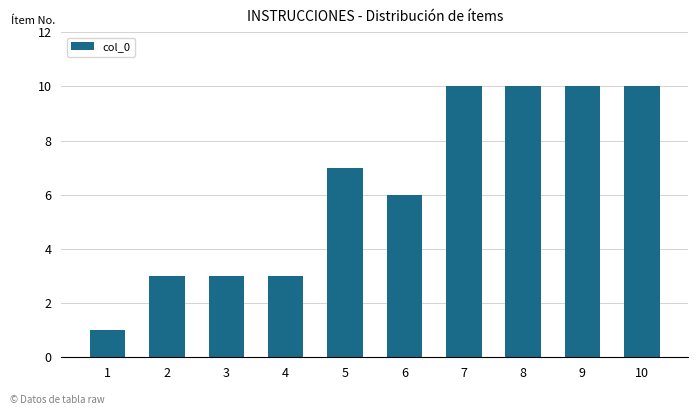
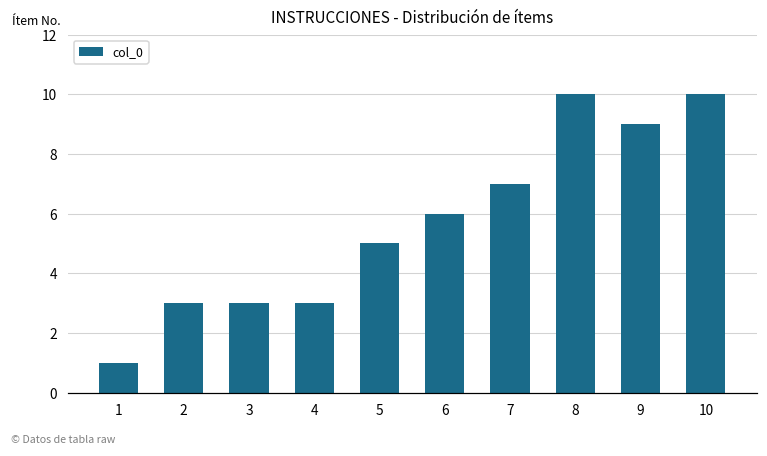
5: 7 -> 5
7: 10 -> 7
9: 10 -> 9
